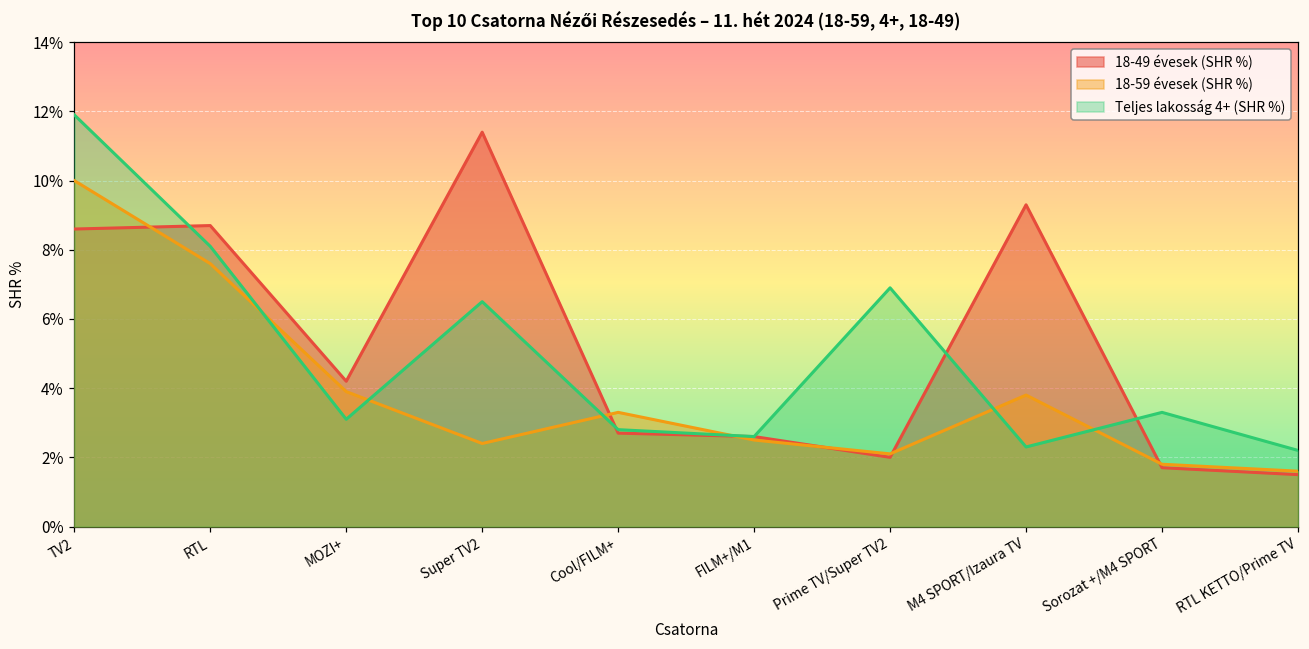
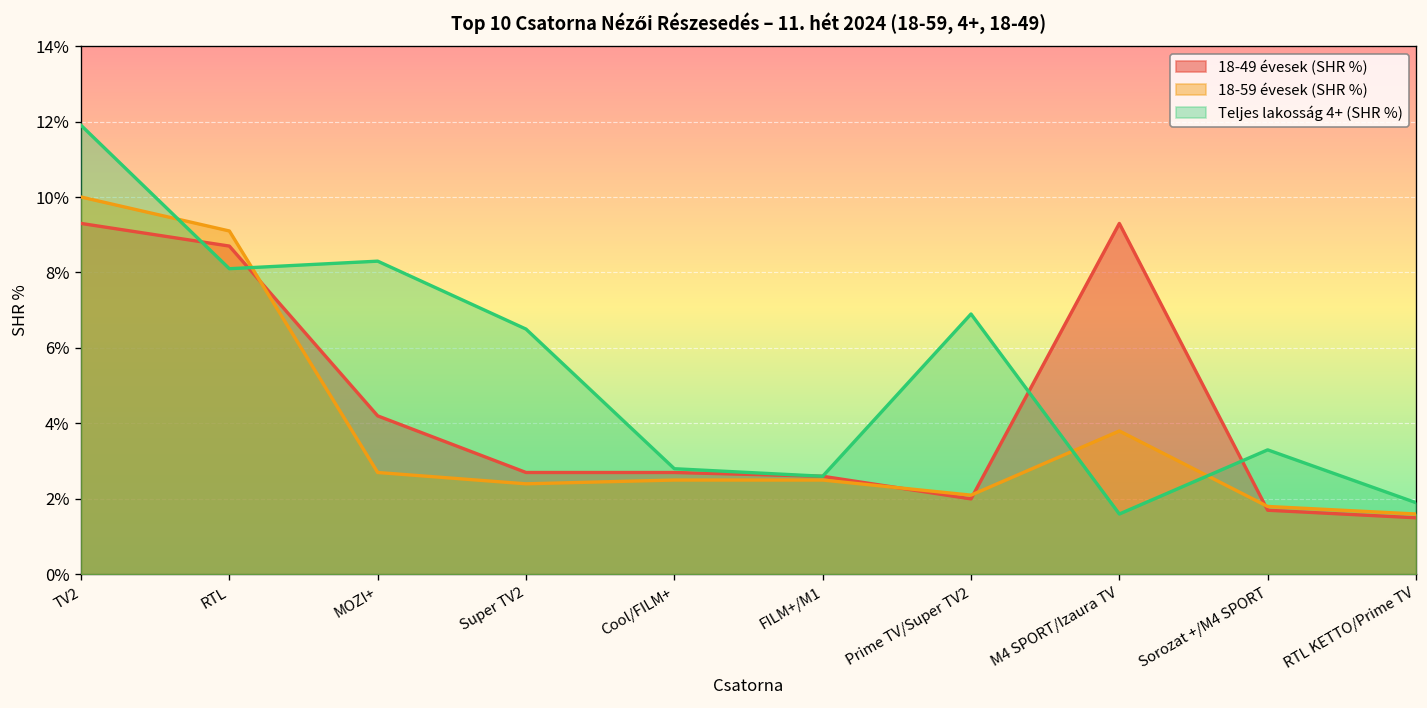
18-49 évesek (SHR %), TV2: 8.6% -> 9.3%
18-59 évesek (SHR %), RTL: 7.6% -> 9.1%
18-59 évesek (SHR %), MOZI+: 3.9% -> 2.7%
Teljes lakosság 4+ (SHR %), MOZI+: 3.1% -> 8.3%
18-49 évesek (SHR %), Super TV2: 11.4% -> 2.7%
18-59 évesek (SHR %), Cool/FILM+: 3.3% -> 2.5%
Teljes lakosság 4+ (SHR %), M4 SPORT/Izaura TV: 2.3% -> 1.6%
Teljes lakosság 4+ (SHR %), RTL KETTO/Prime TV: 2.2% -> 1.9%
